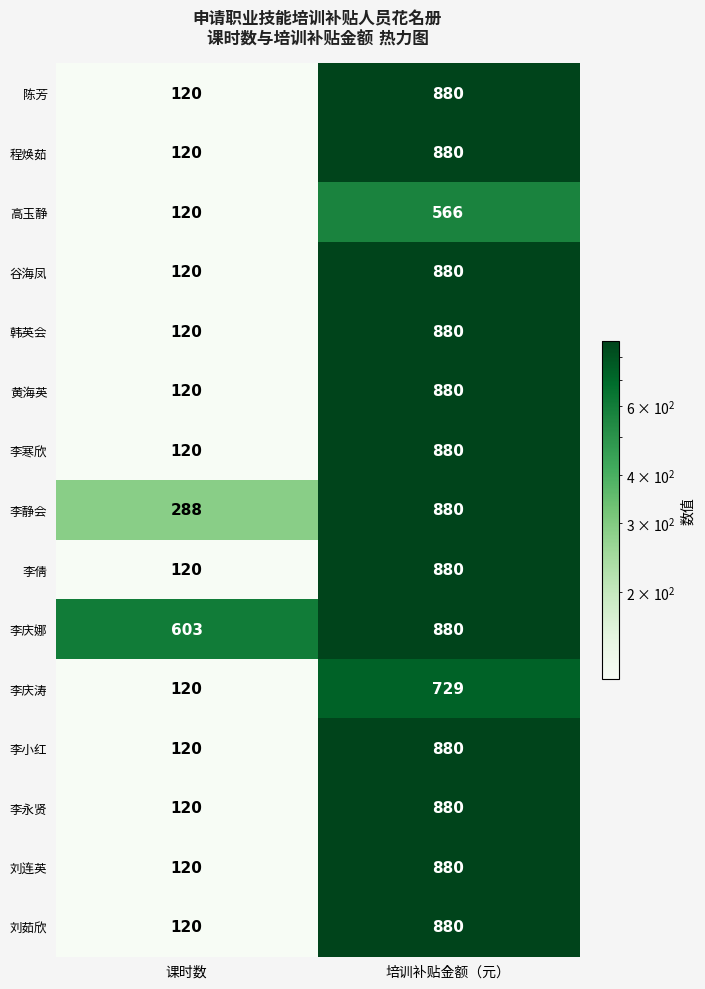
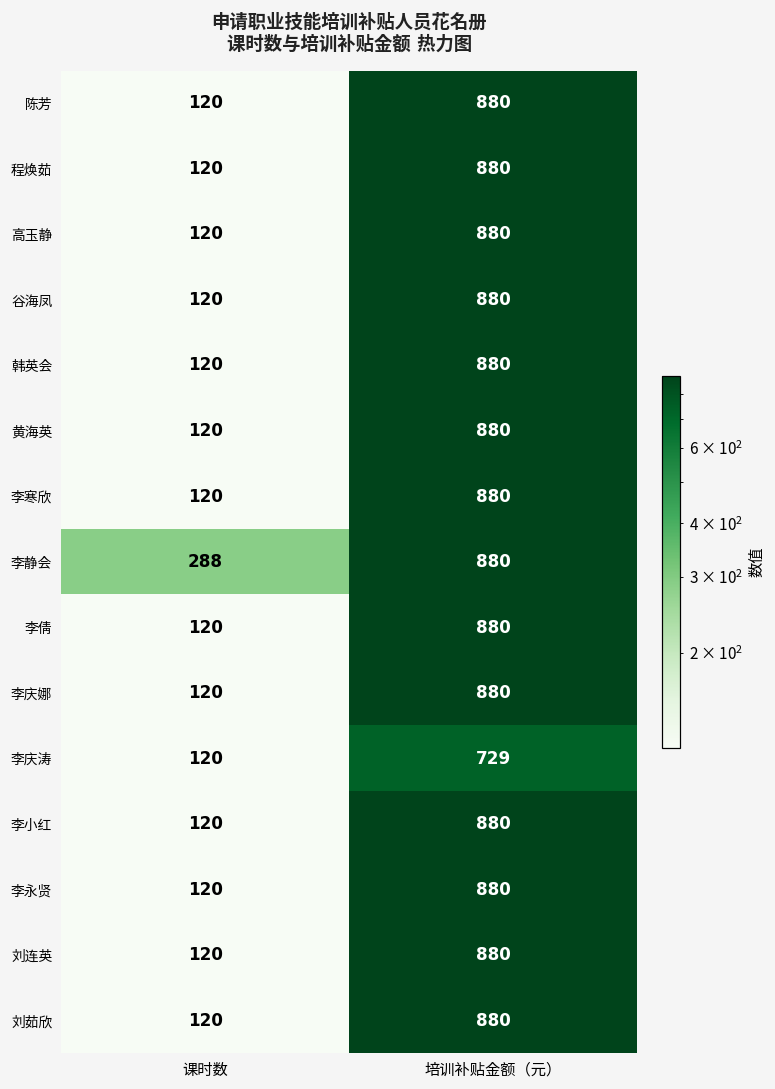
高玉静, 培训补贴金额（元）: 566 -> 880
李庆娜, 课时数: 603 -> 120
